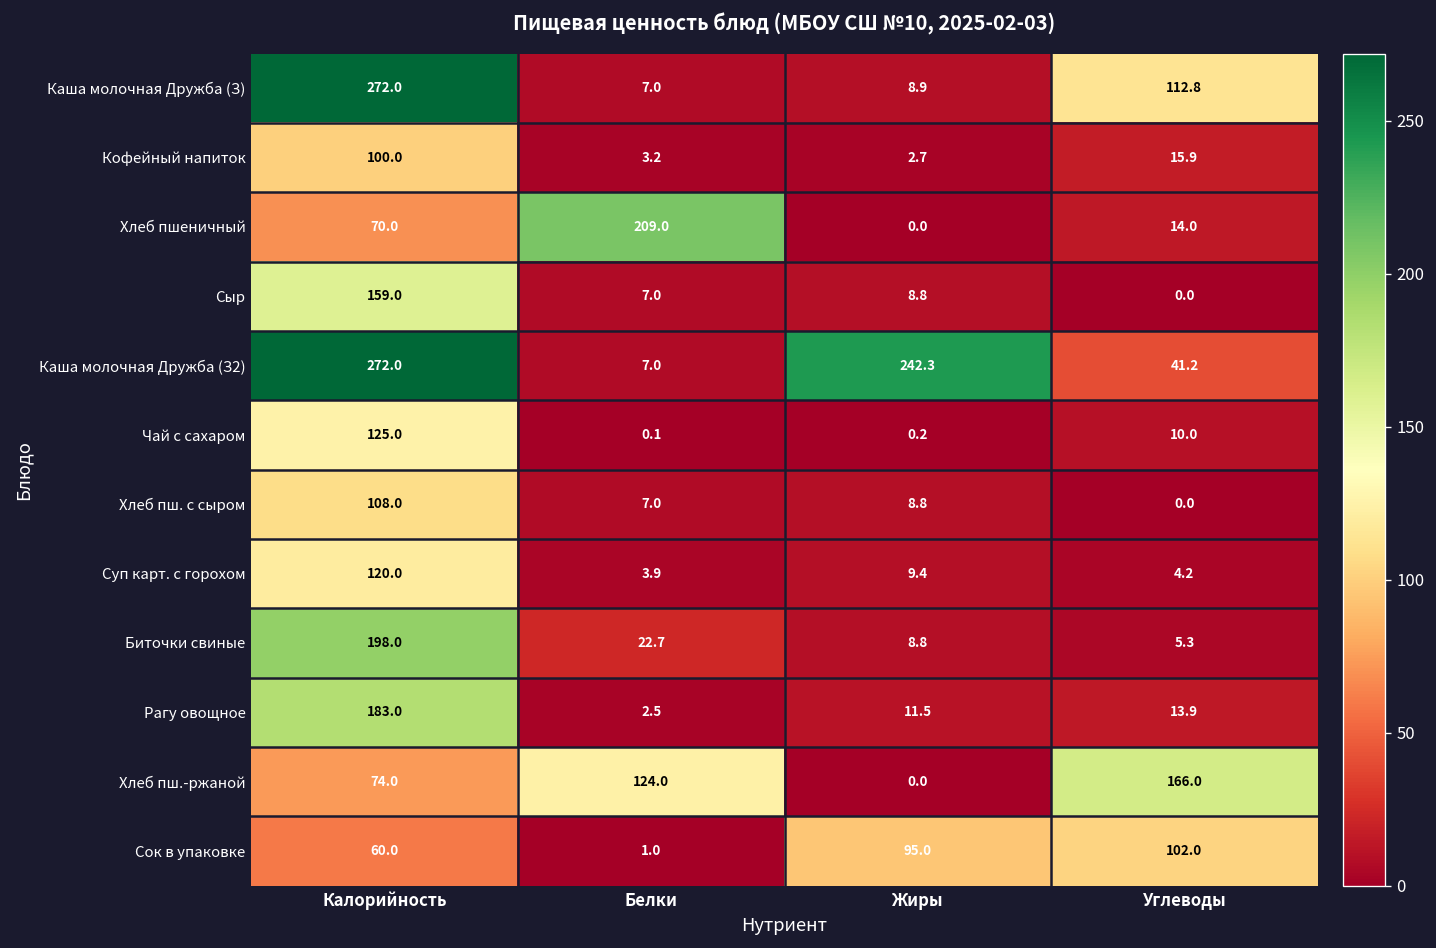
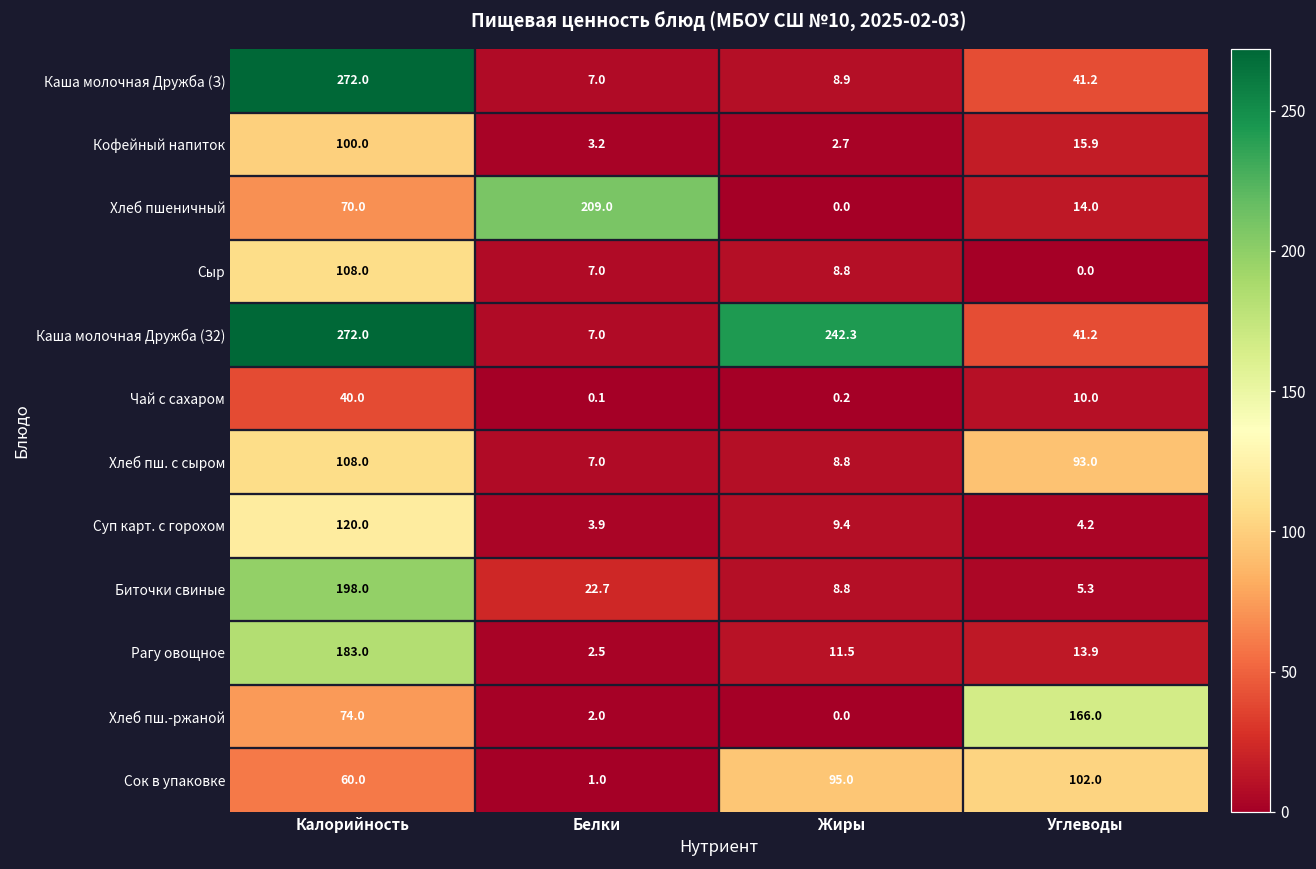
Каша молочная Дружба (З), Углеводы: 112.8 -> 41.2
Сыр, Калорийность: 159.0 -> 108.0
Чай с сахаром, Калорийность: 125.0 -> 40.0
Хлеб пш. с сыром, Углеводы: 0.0 -> 93.0
Хлеб пш.-ржаной, Белки: 124.0 -> 2.0
